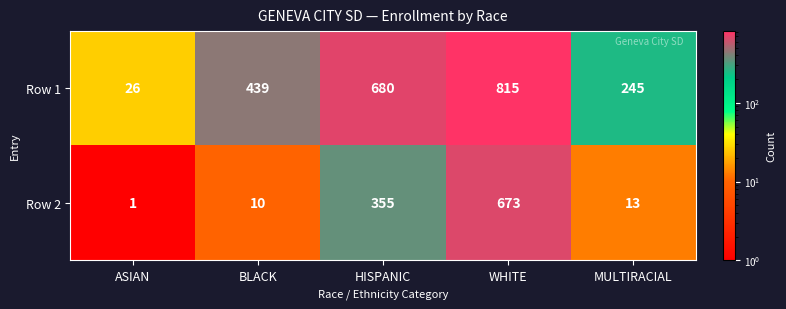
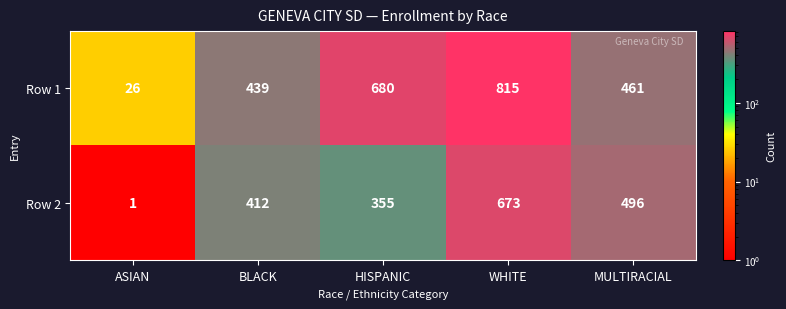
Row 1, MULTIRACIAL: 245 -> 461
Row 2, BLACK: 10 -> 412
Row 2, MULTIRACIAL: 13 -> 496
